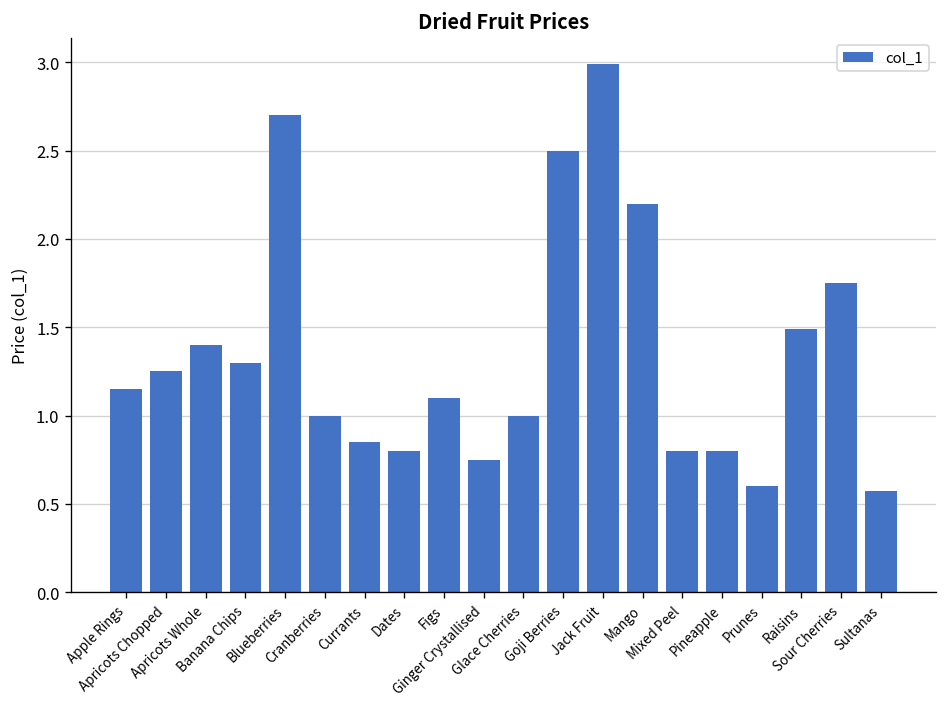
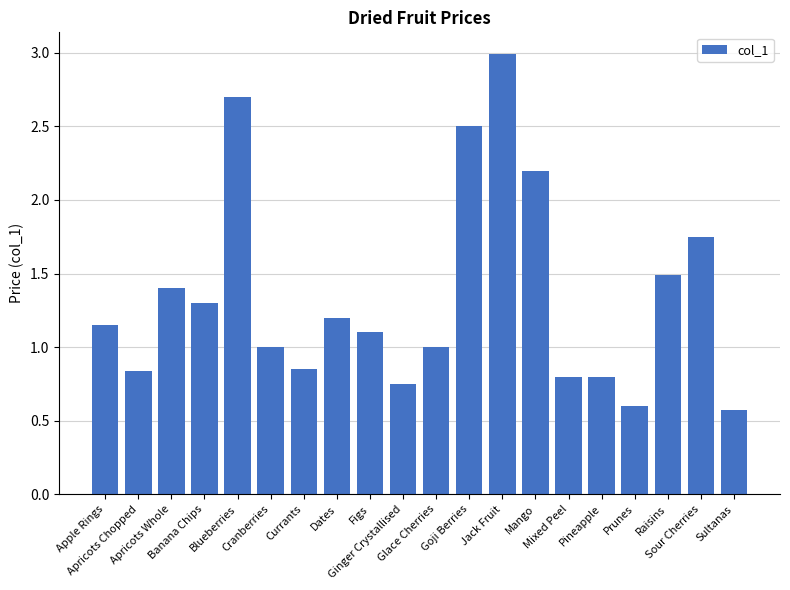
Apricots Chopped: 1.25 -> 0.84
Dates: 0.8 -> 1.2
